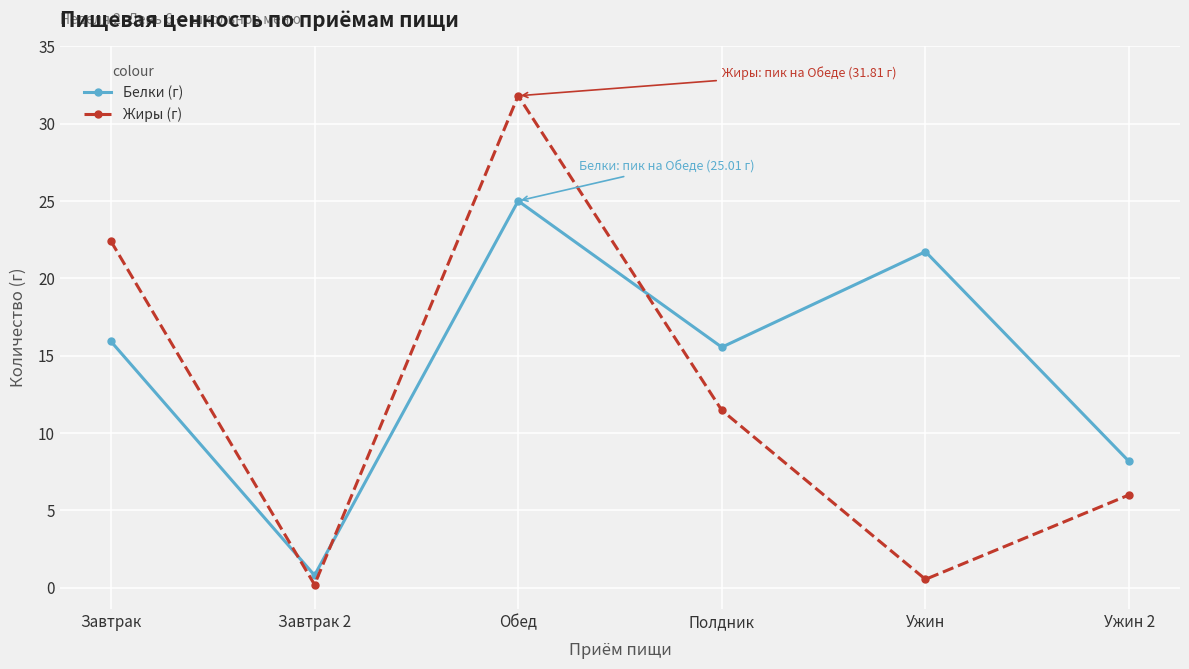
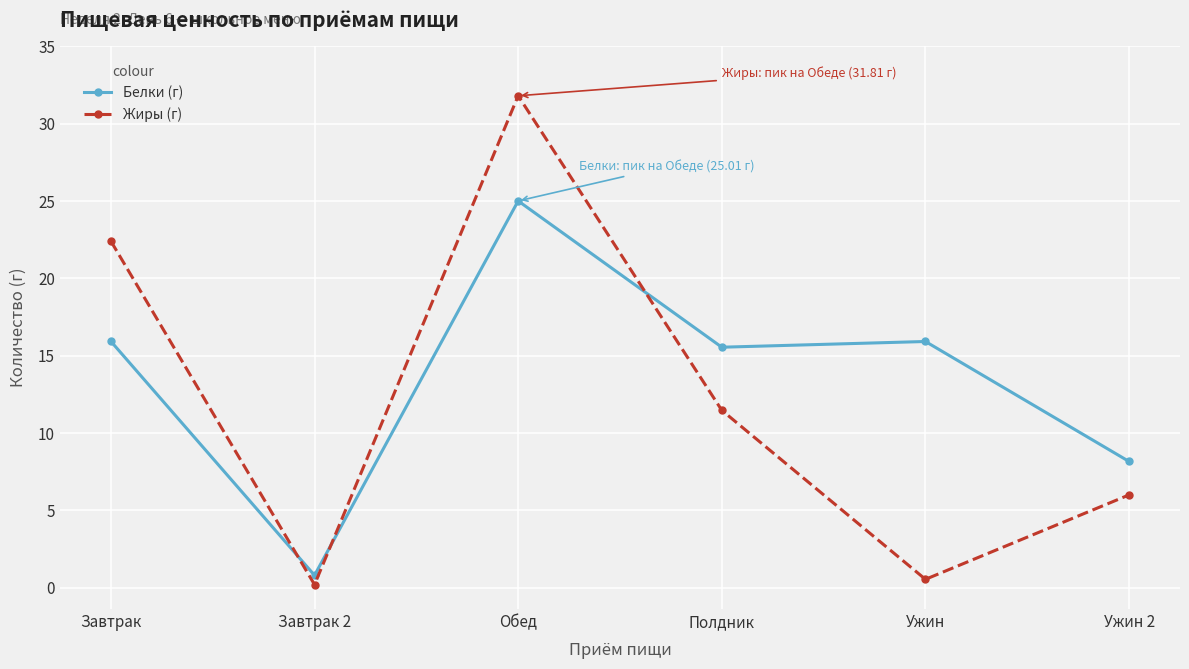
Белки (г), Ужин: 21.7 -> 15.9
